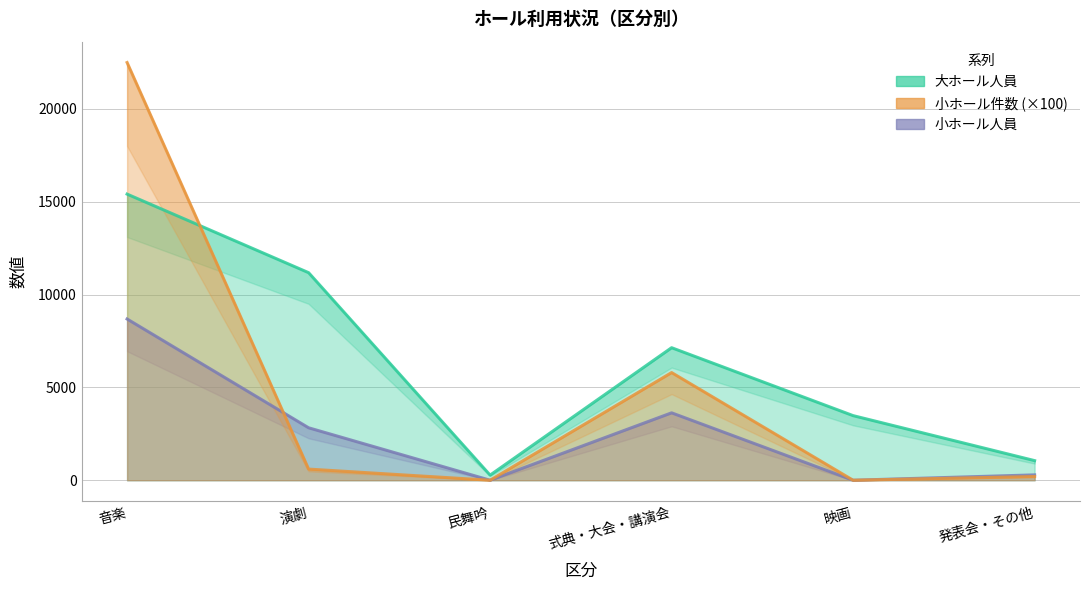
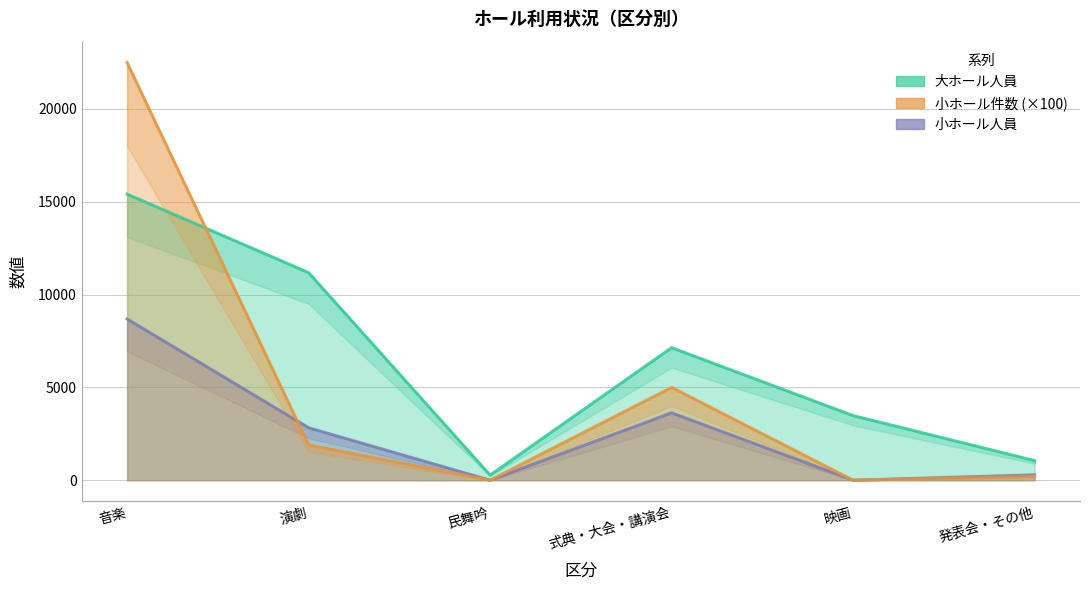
小ホール件数 (×100), 演劇: 600 -> 1900
小ホール件数 (×100), 式典・大会・講演会: 5800 -> 5000
